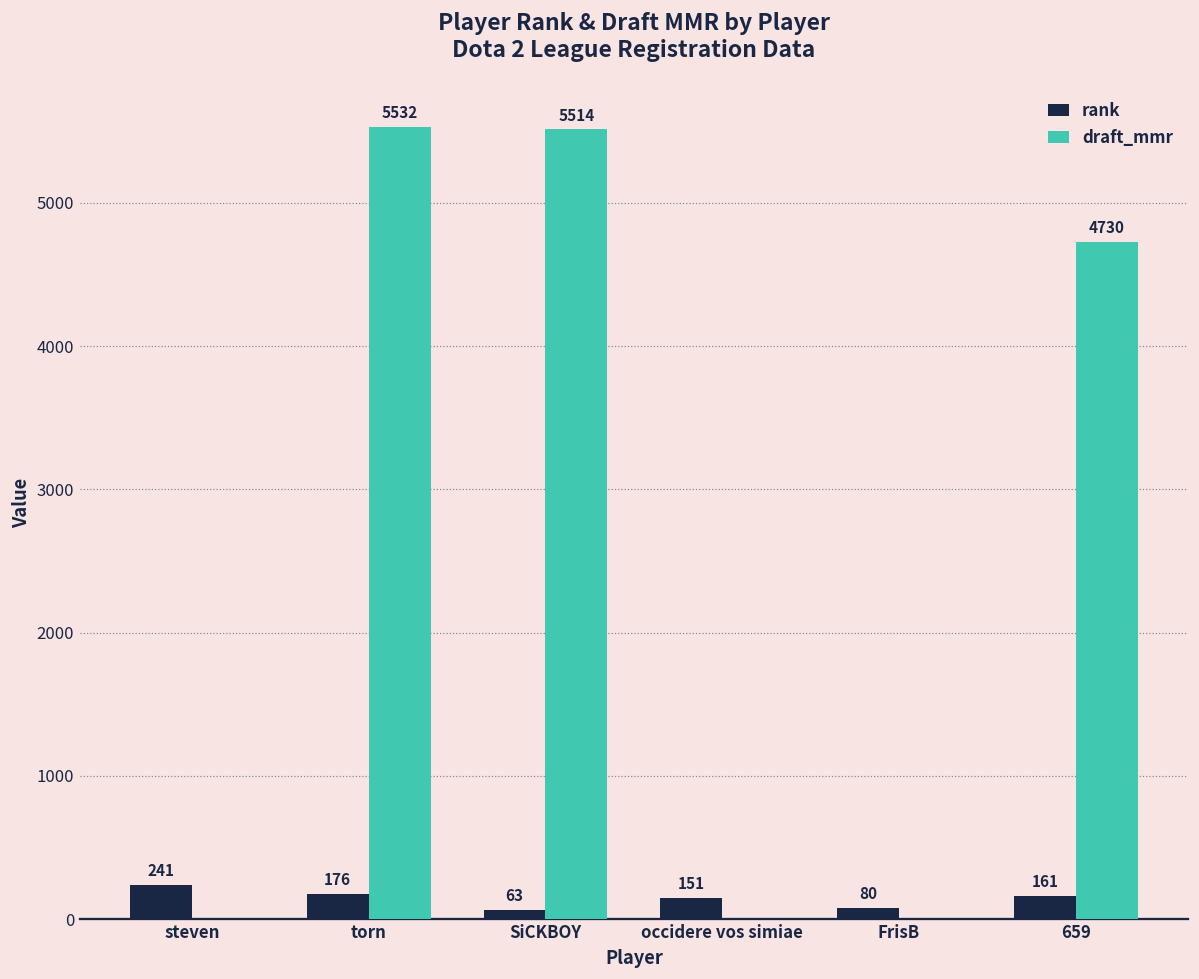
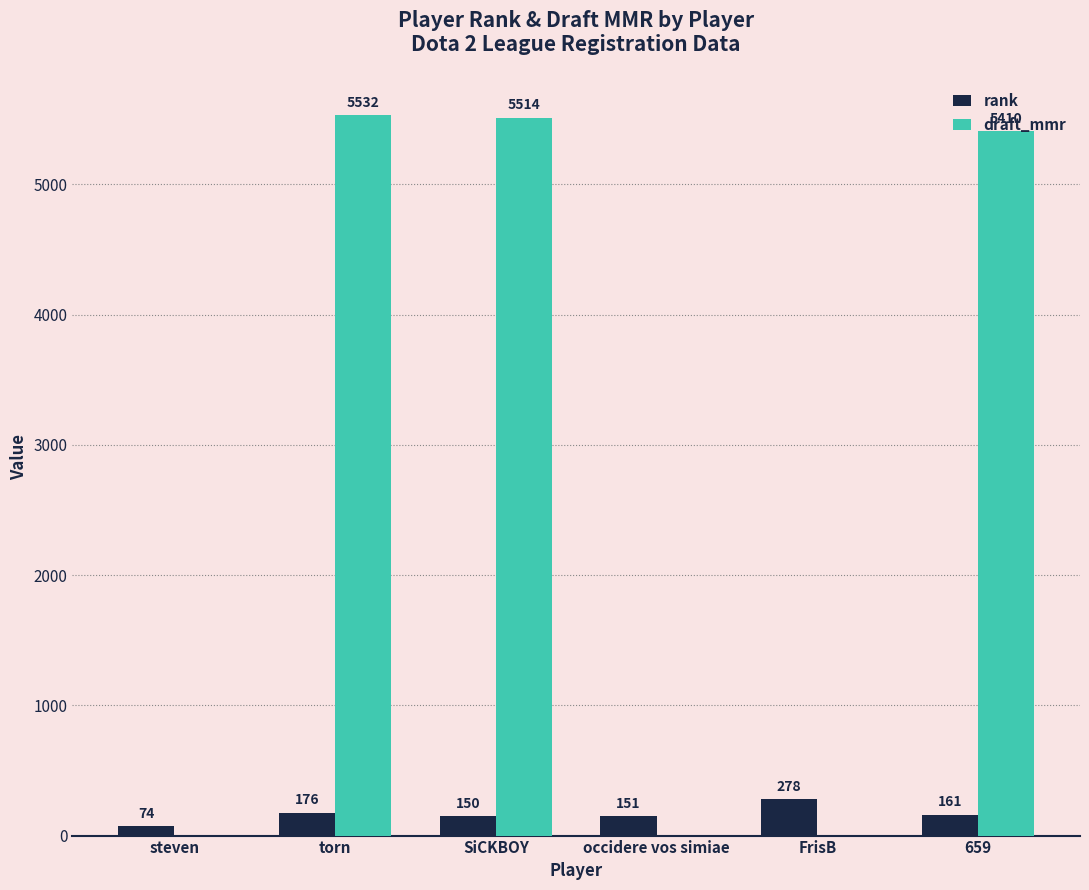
rank, steven: 241 -> 74
rank, SiCKBOY: 63 -> 150
rank, FrisB: 80 -> 278
draft_mmr, 659: 4730 -> 5410
